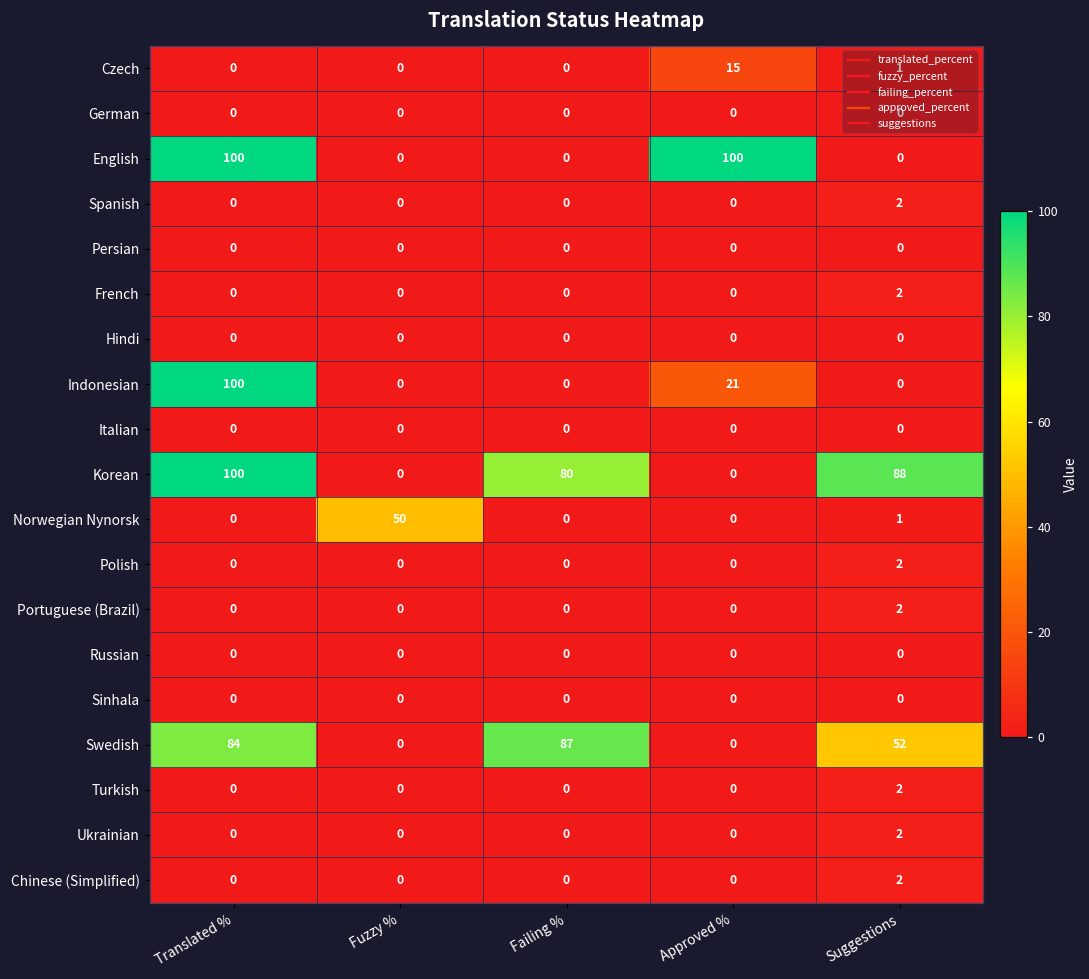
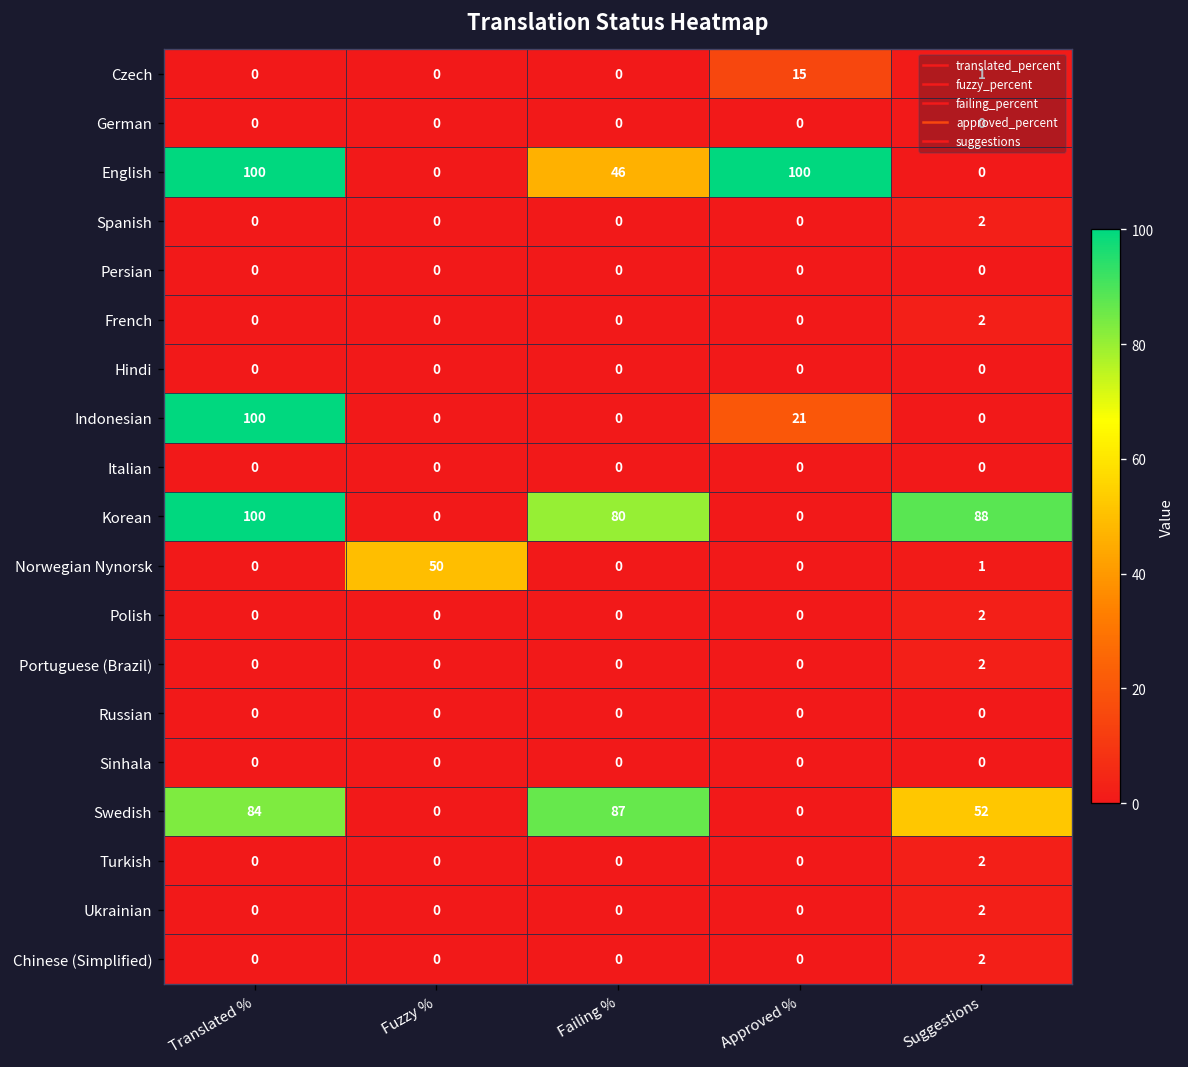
English, Failing %: 0 -> 46
